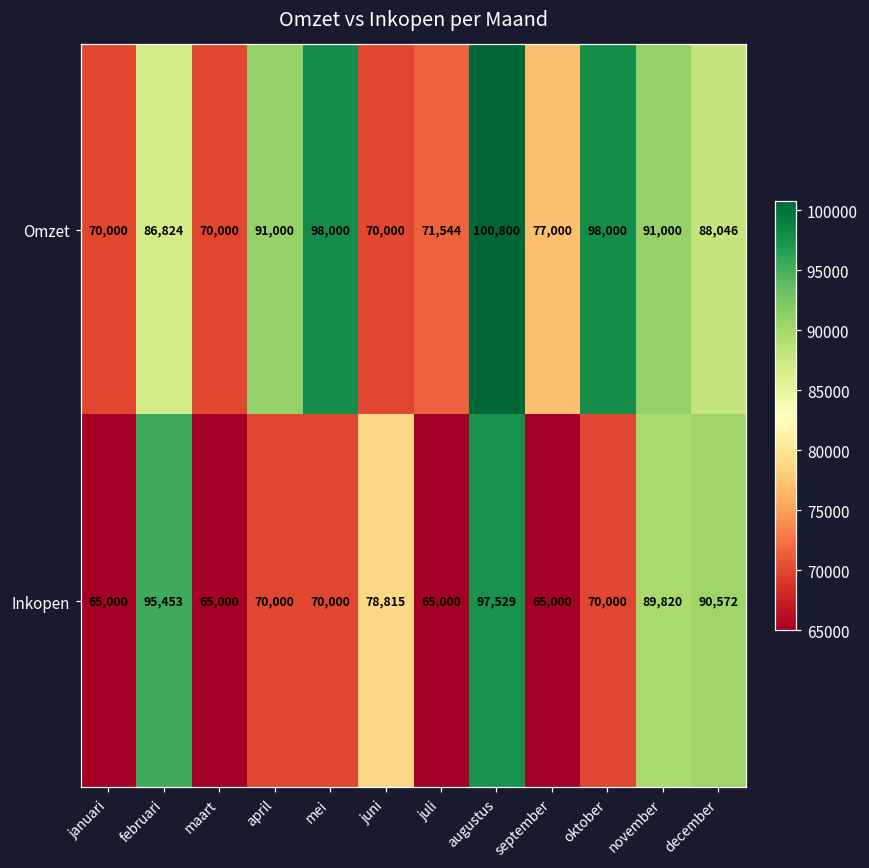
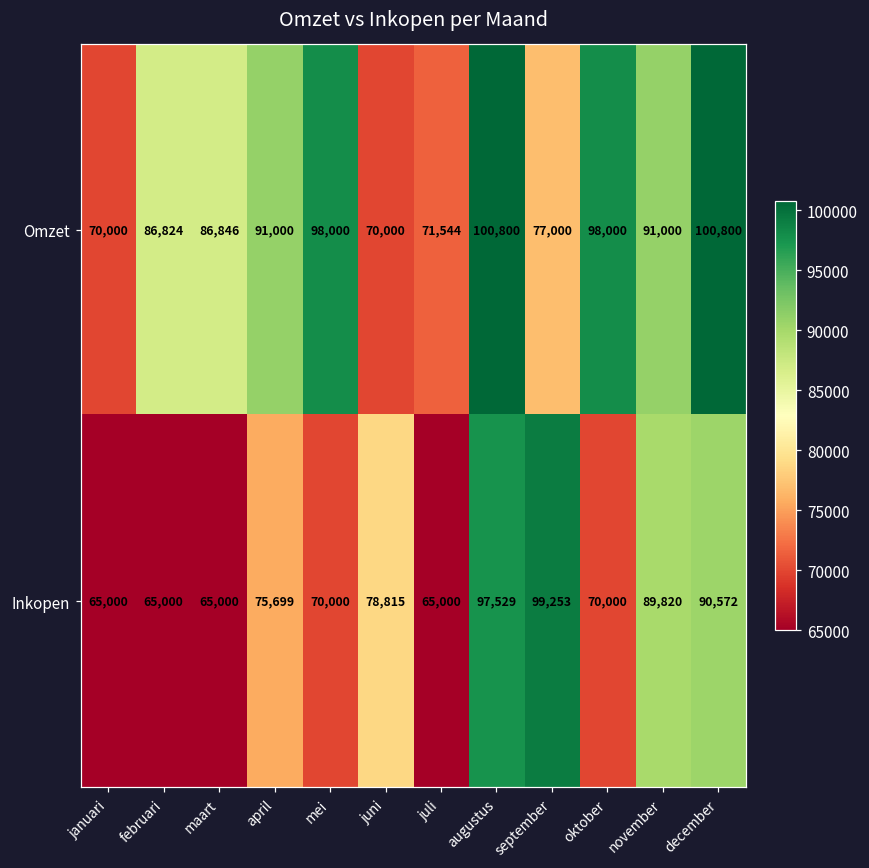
Omzet, maart: 70,000 -> 86,846
Omzet, december: 88,046 -> 100,800
Inkopen, februari: 95,453 -> 65,000
Inkopen, april: 70,000 -> 75,699
Inkopen, september: 65,000 -> 99,253
